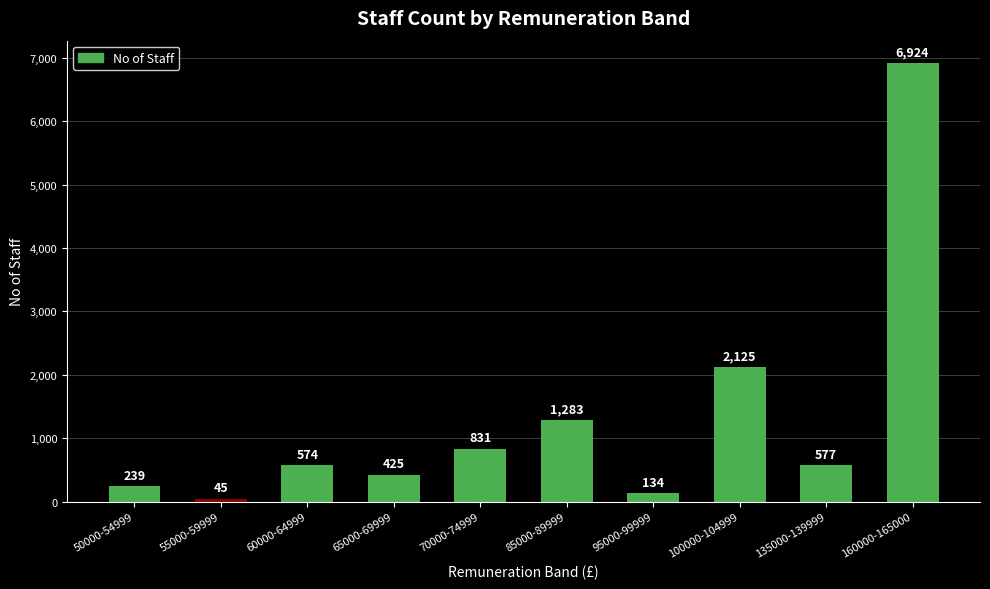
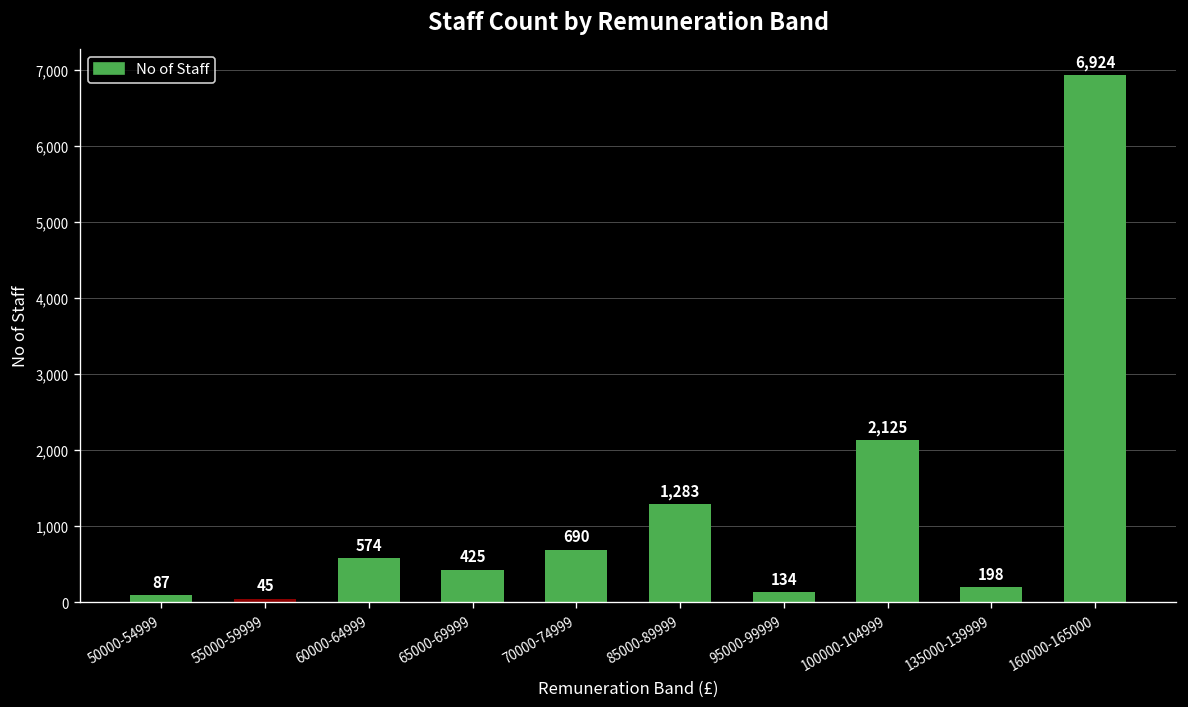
50000-54999: 239 -> 87
70000-74999: 831 -> 690
135000-139999: 577 -> 198
